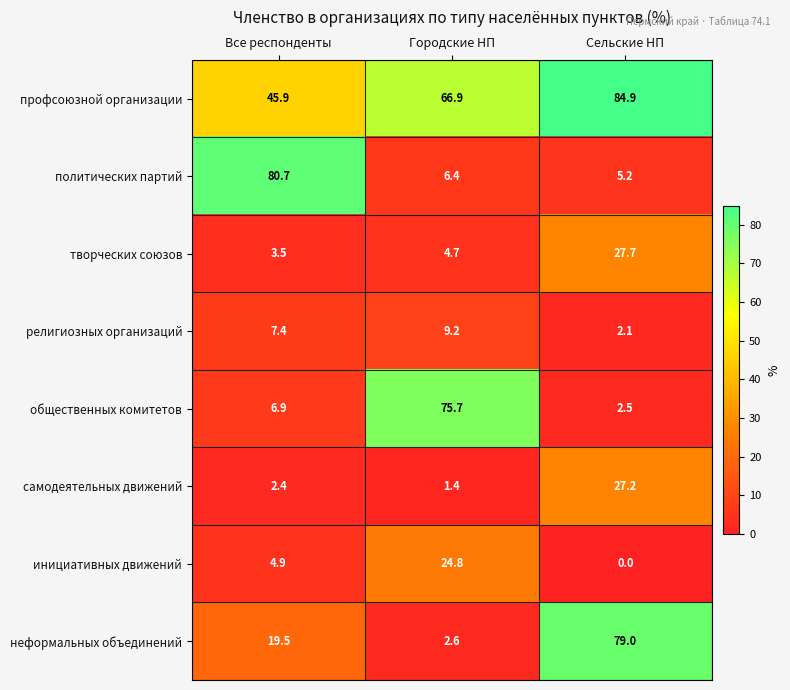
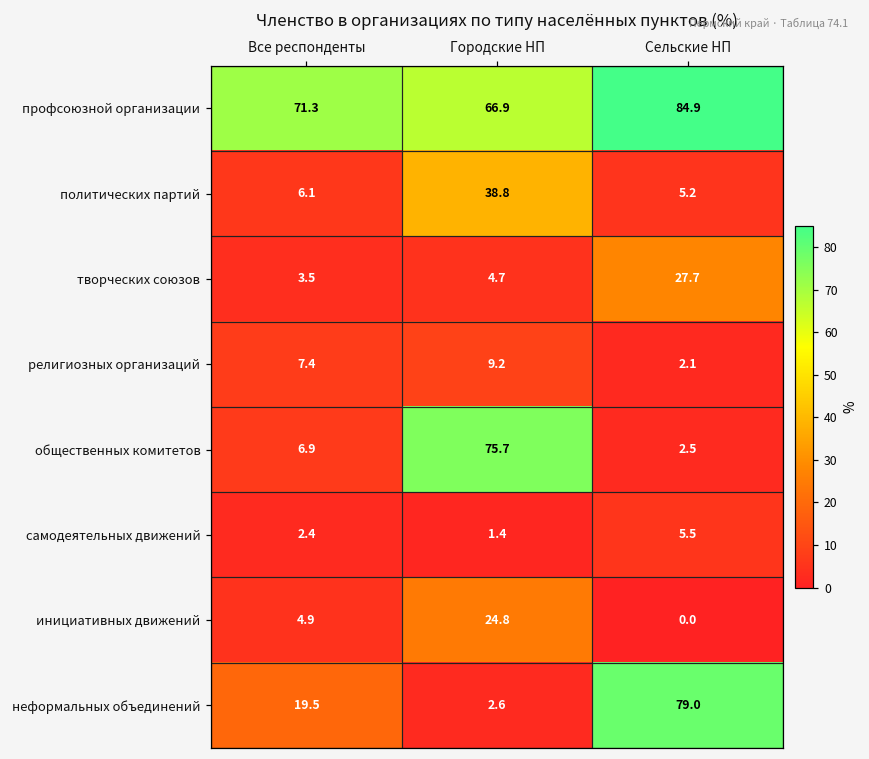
профсоюзной организации, Все респонденты: 45.9 -> 71.3
политических партий, Все респонденты: 80.7 -> 6.1
политических партий, Городские НП: 6.4 -> 38.8
самодеятельных движений, Сельские НП: 27.2 -> 5.5
